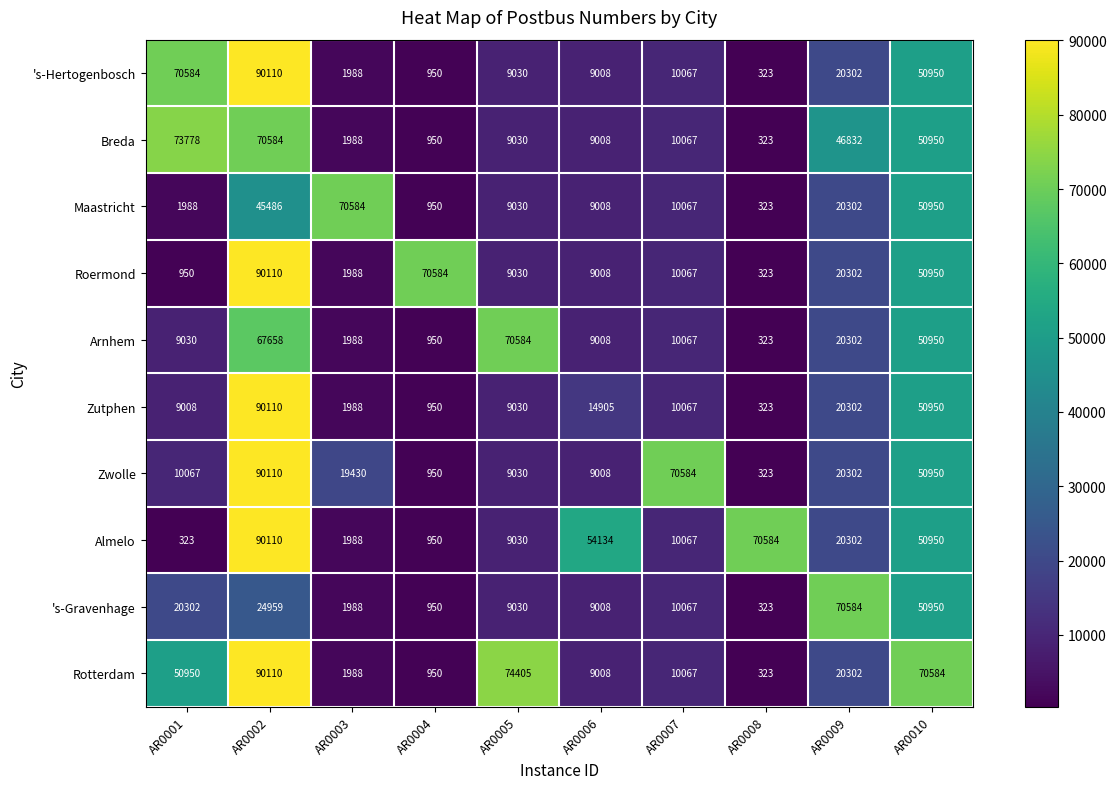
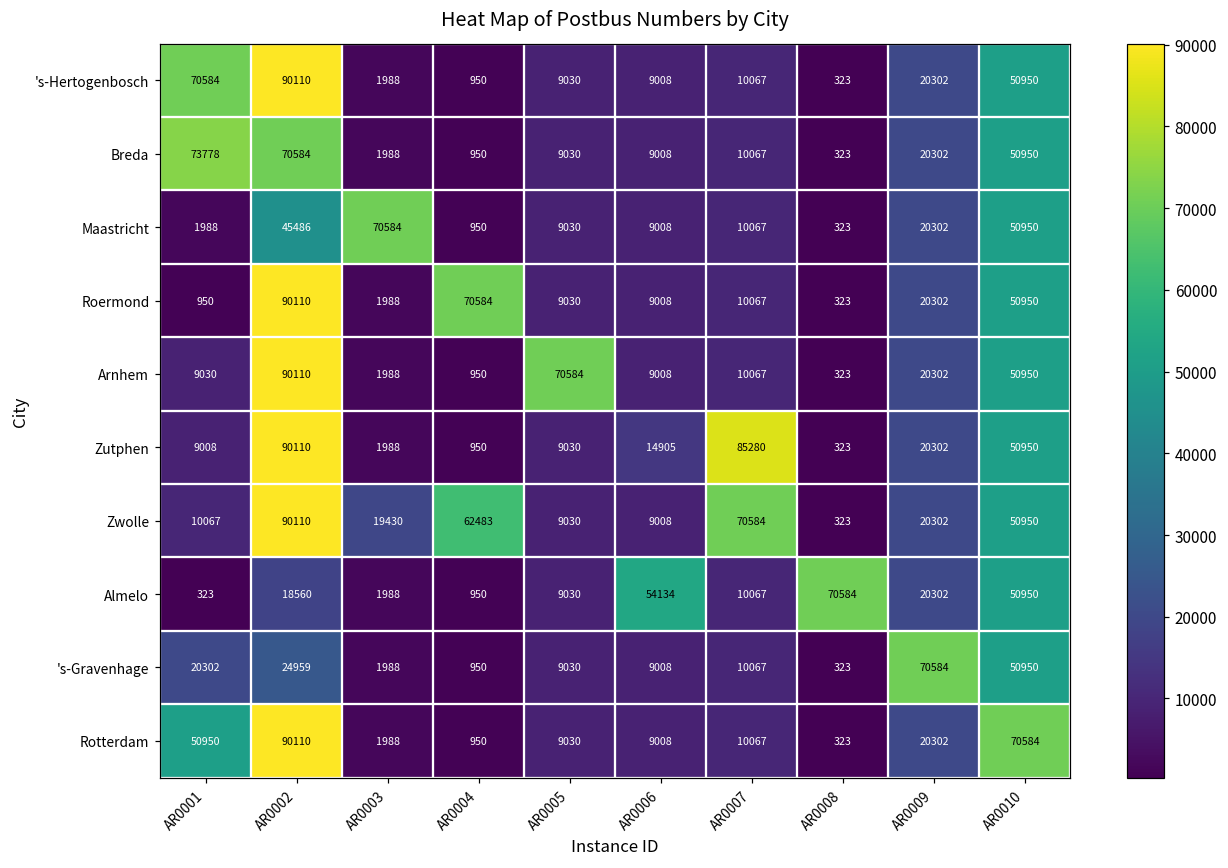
Breda, AR0009: 46832 -> 20302
Arnhem, AR0002: 67658 -> 90110
Zutphen, AR0007: 10067 -> 85280
Zwolle, AR0004: 950 -> 62483
Almelo, AR0002: 90110 -> 18560
Rotterdam, AR0005: 74405 -> 9030
